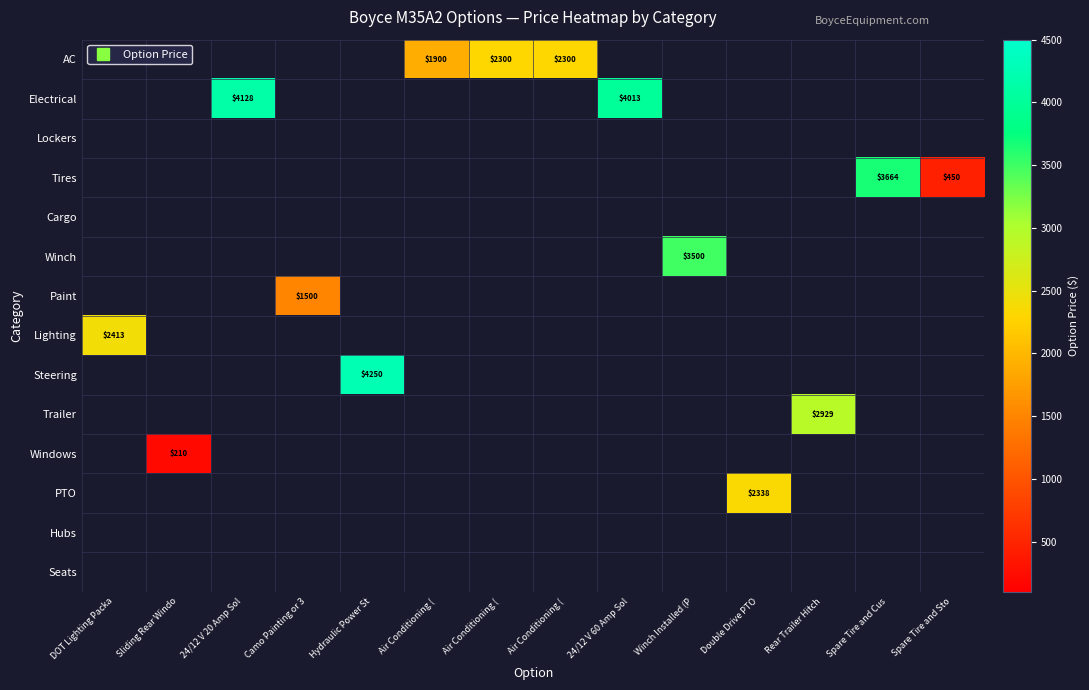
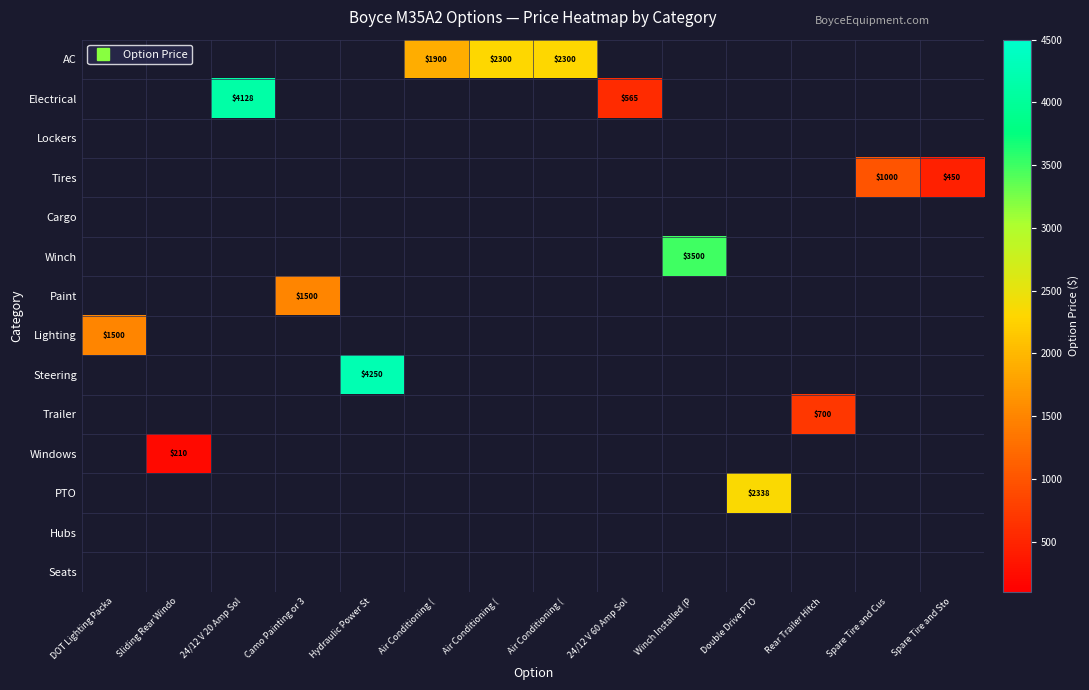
Electrical, 24/12 V 60 Amp Sol: $4013 -> $565
Tires, Spare Tire and Cus: $3664 -> $1000
Lighting, DOT Lighting Packa: $2413 -> $1500
Trailer, Rear Trailer Hitch: $2929 -> $700
